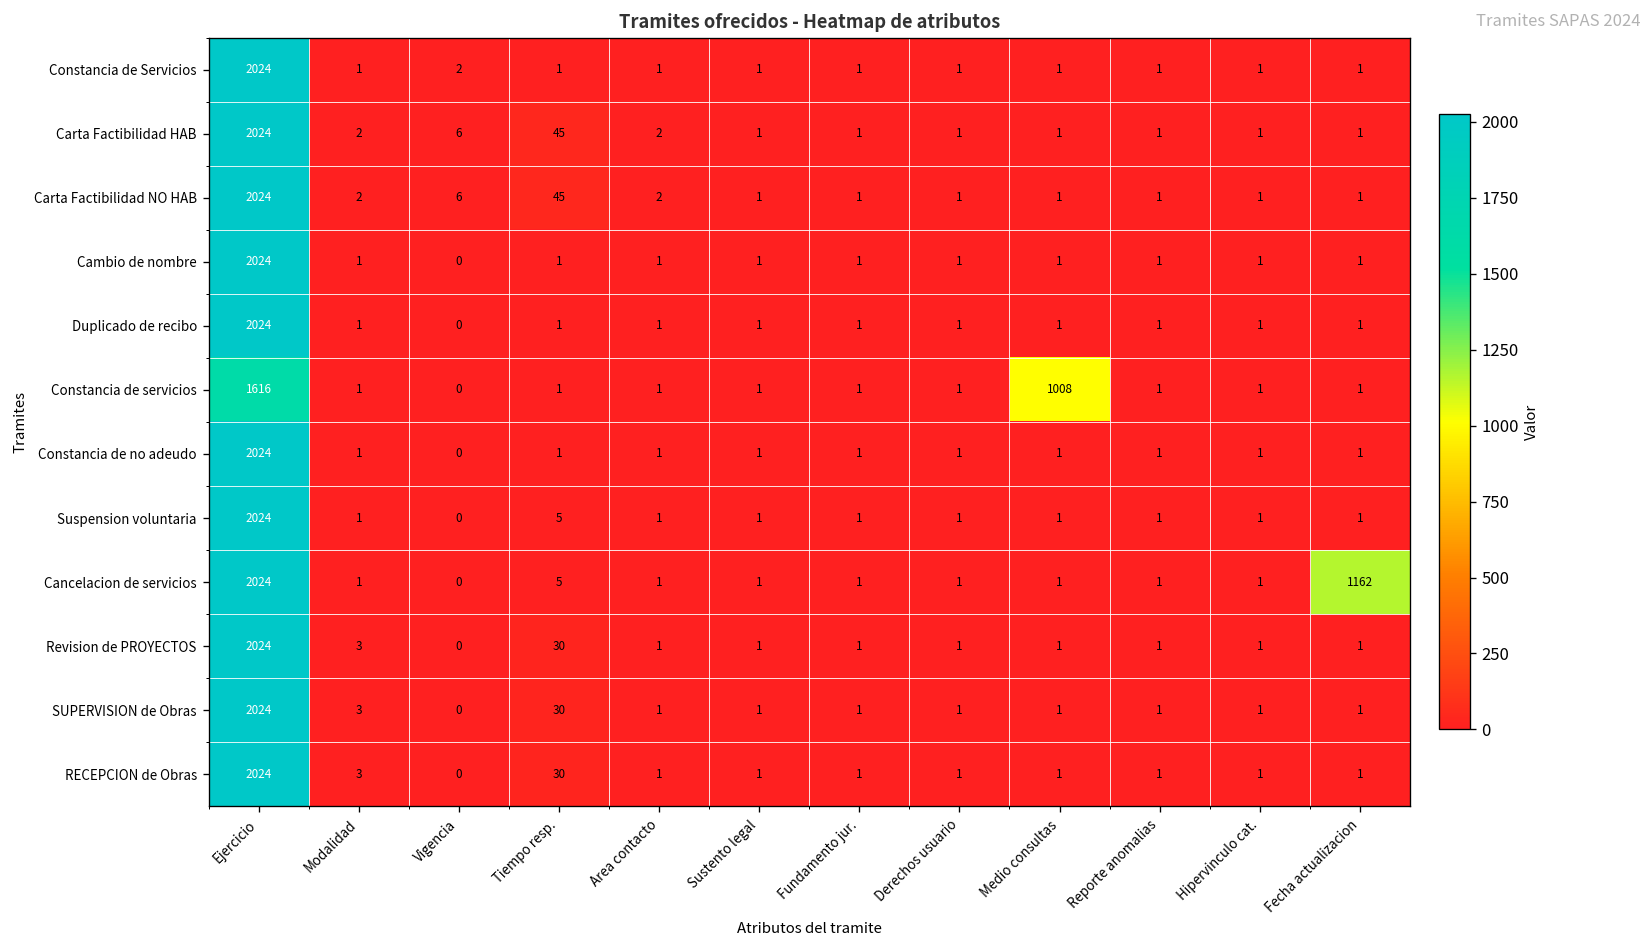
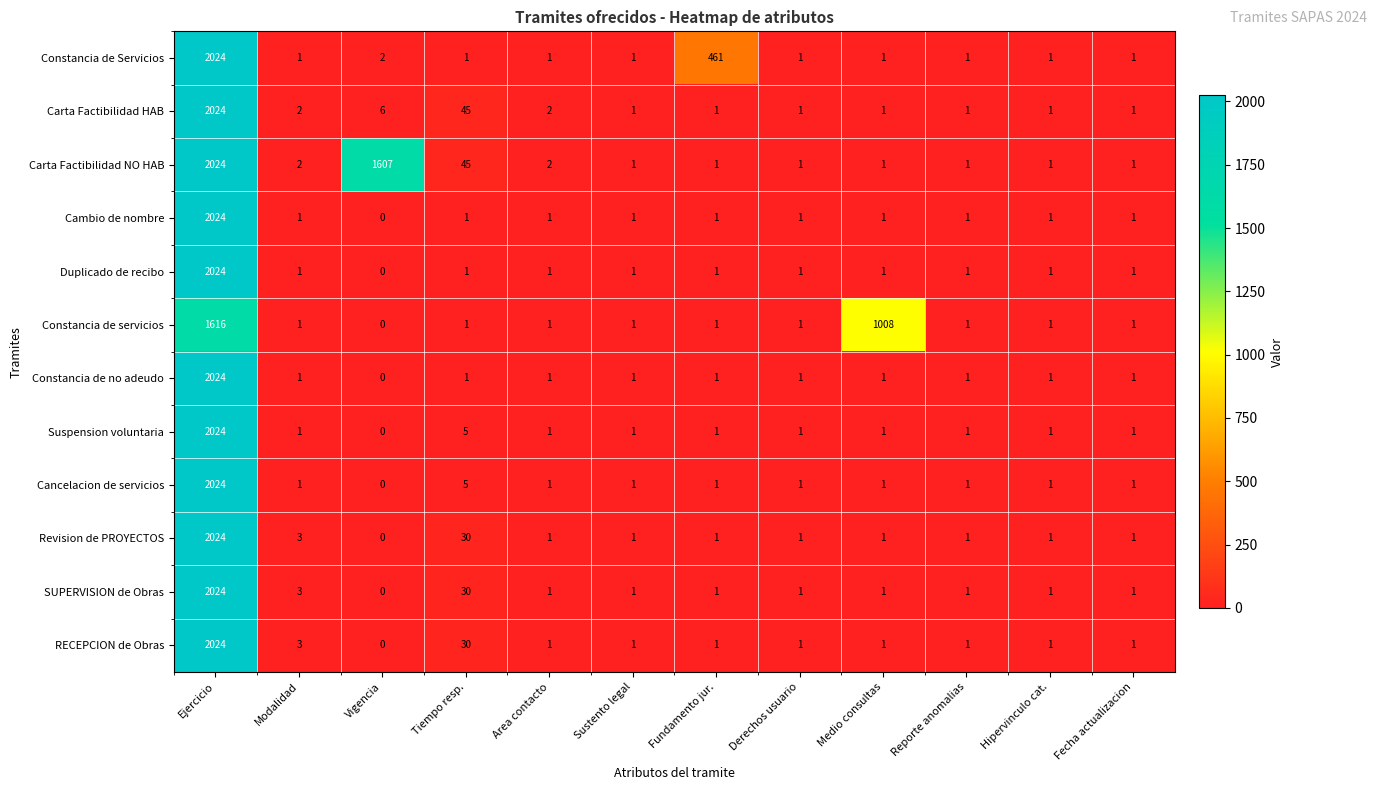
Constancia de Servicios, Fundamento jur.: 1 -> 461
Carta Factibilidad NO HAB, Vigencia: 6 -> 1607
Cancelacion de servicios, Fecha actualizacion: 1162 -> 1
